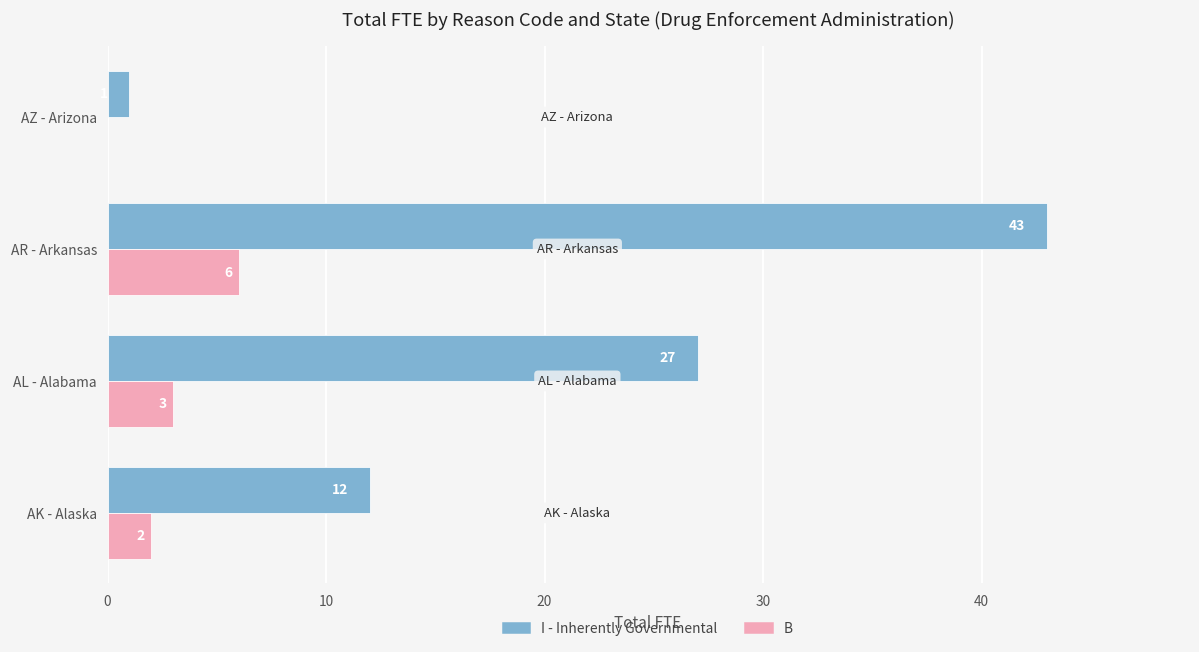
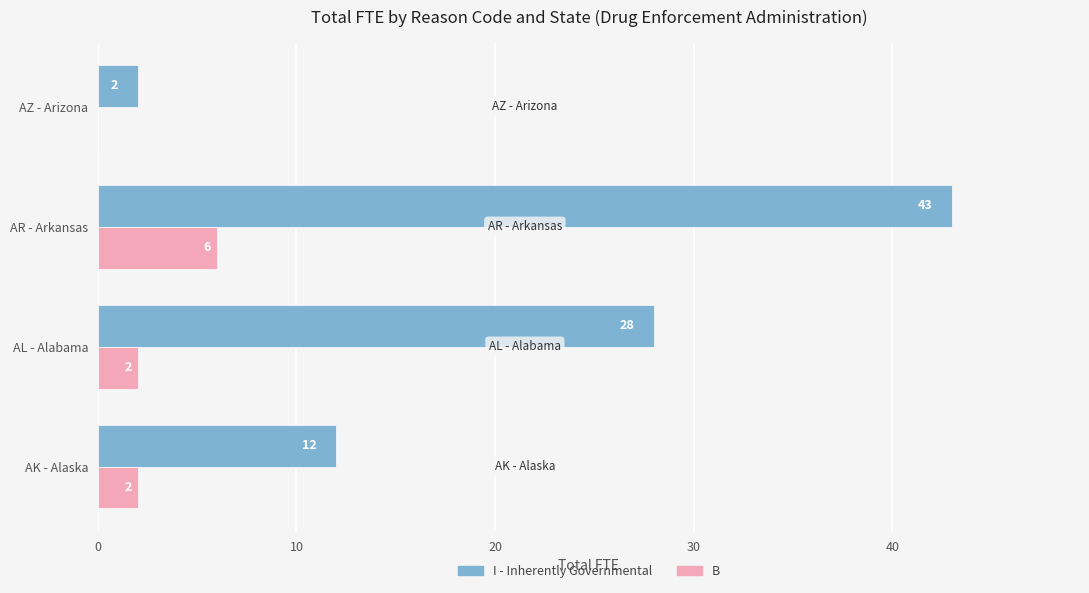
I - Inherently Governmental, AZ - Arizona: 1 -> 2
I - Inherently Governmental, AL - Alabama: 27 -> 28
B, AL - Alabama: 3 -> 2
